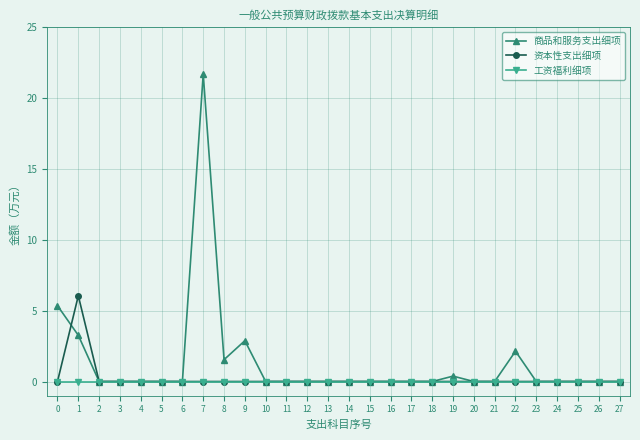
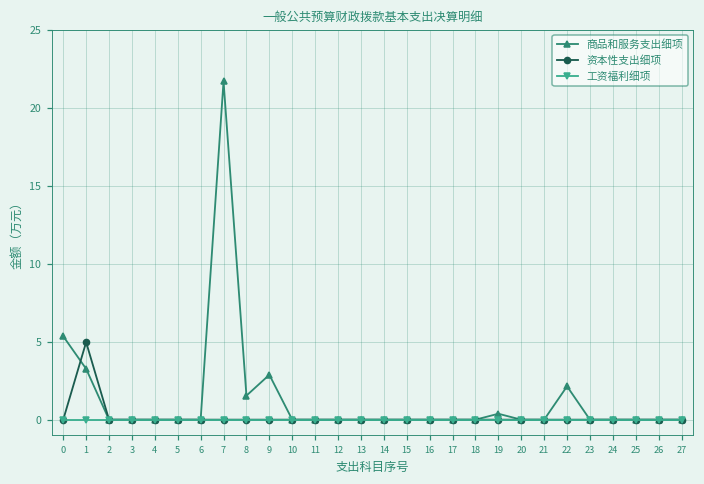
资本性支出细项, 1: 6.1 -> 5.0
